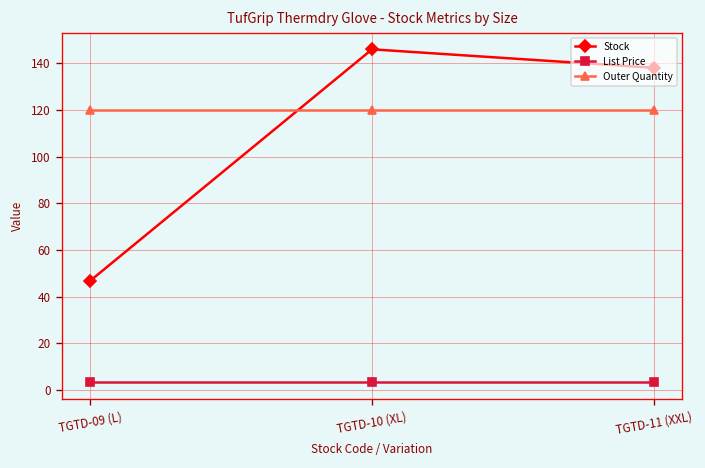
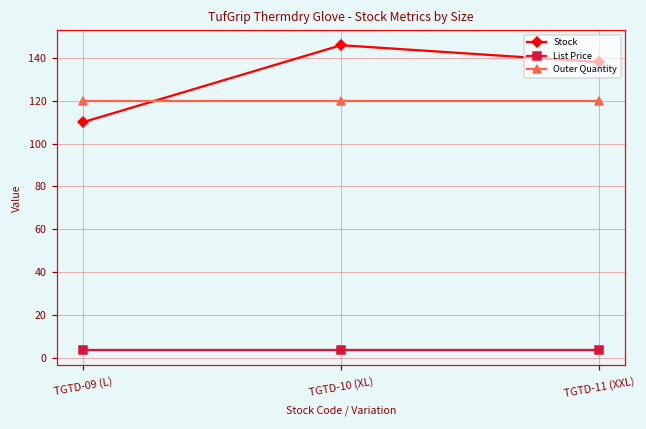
Stock, TGTD-09 (L): 47 -> 110
